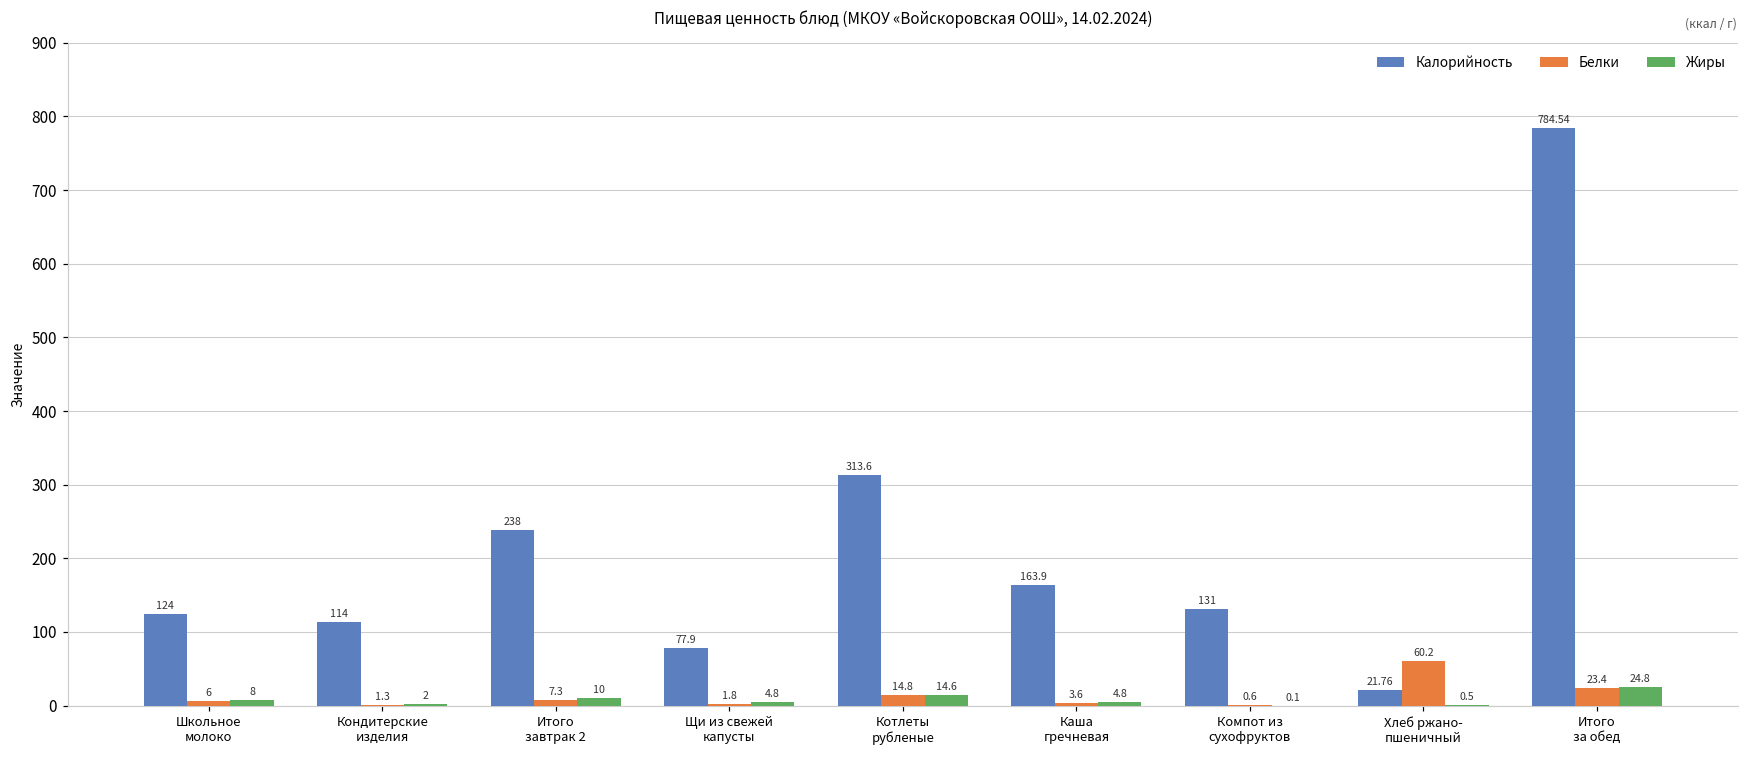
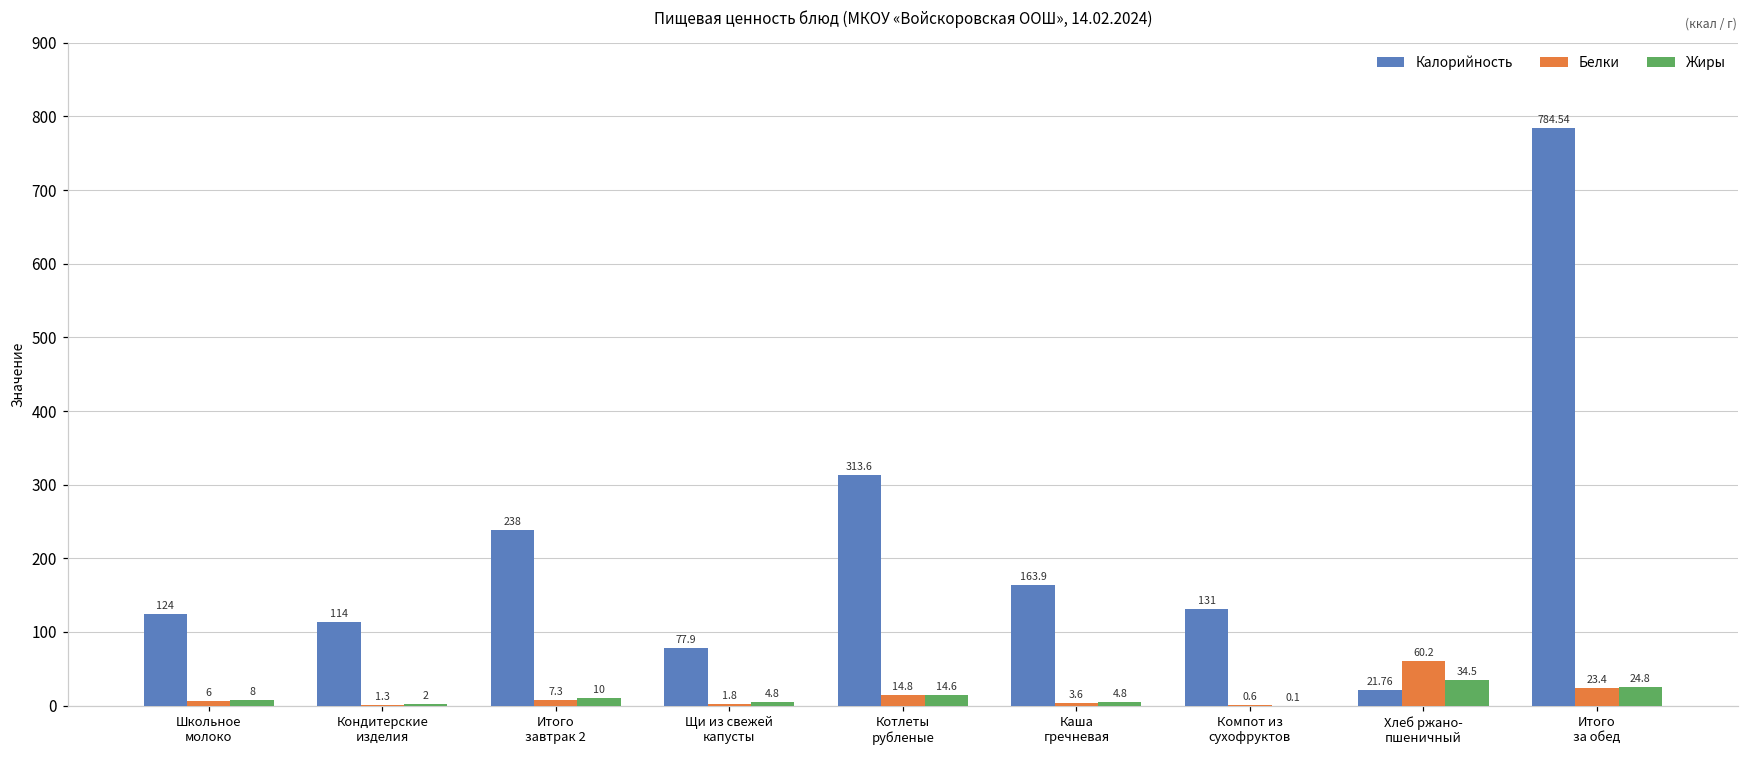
Жиры, Хлеб ржано- пшеничный: 0.5 -> 34.5
